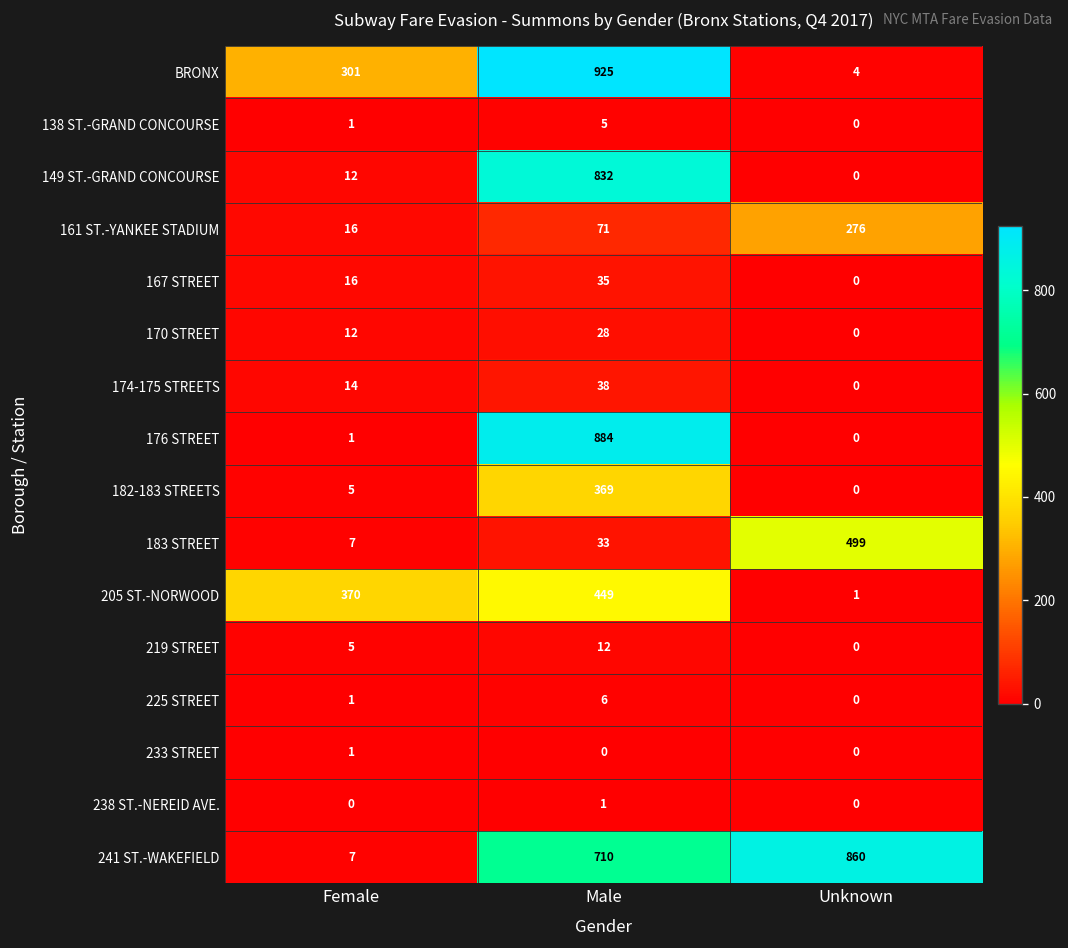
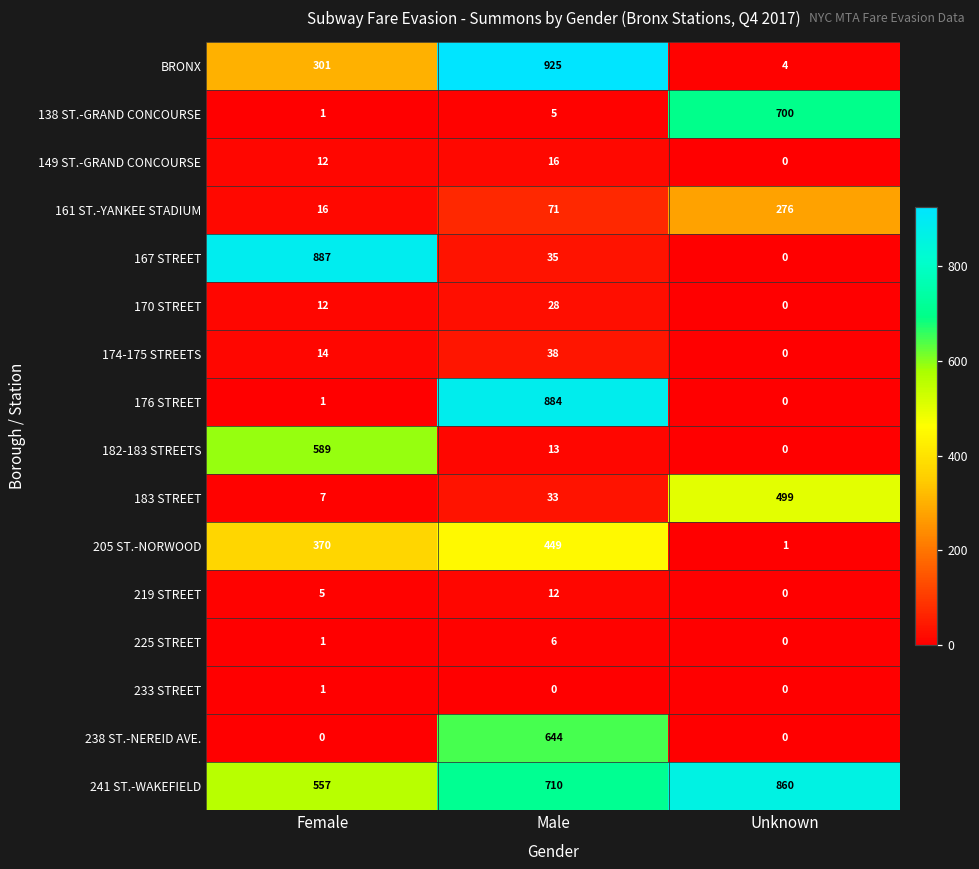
138 ST.-GRAND CONCOURSE, Unknown: 0 -> 700
149 ST.-GRAND CONCOURSE, Male: 832 -> 16
167 STREET, Female: 16 -> 887
182-183 STREETS, Female: 5 -> 589
182-183 STREETS, Male: 369 -> 13
238 ST.-NEREID AVE., Male: 1 -> 644
241 ST.-WAKEFIELD, Female: 7 -> 557
